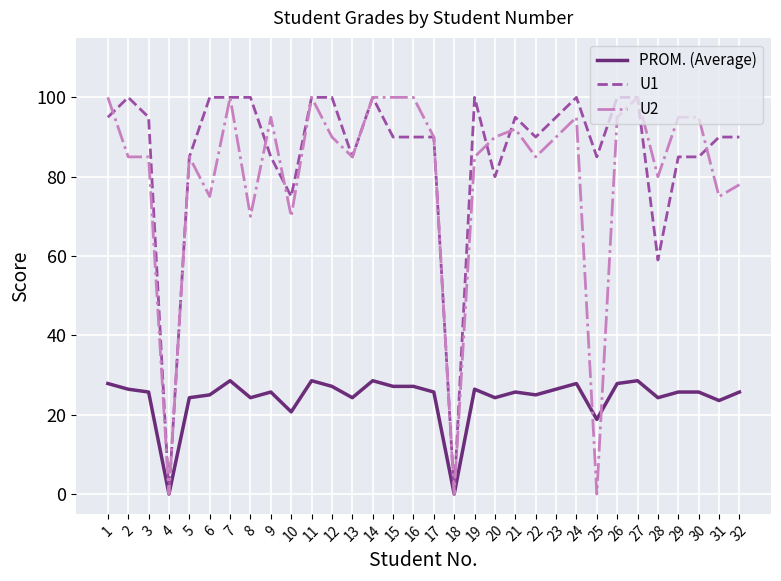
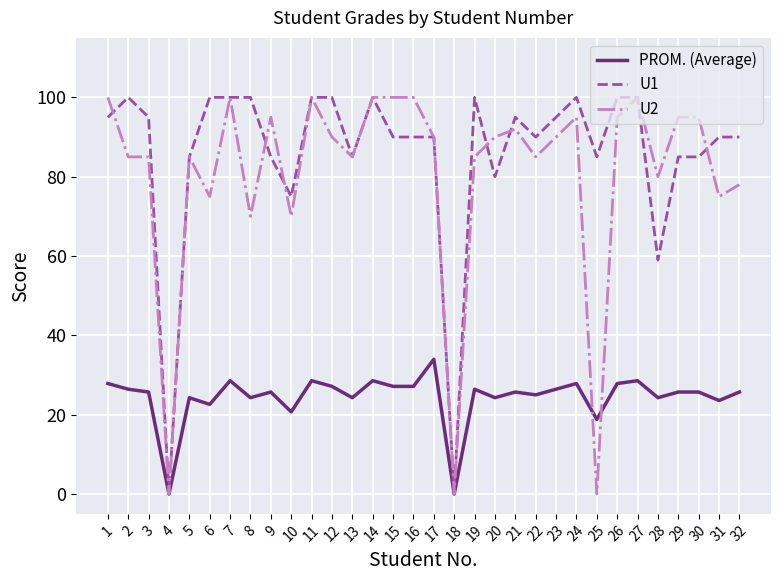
PROM. (Average), 6: 25 -> 23
PROM. (Average), 17: 26 -> 34
